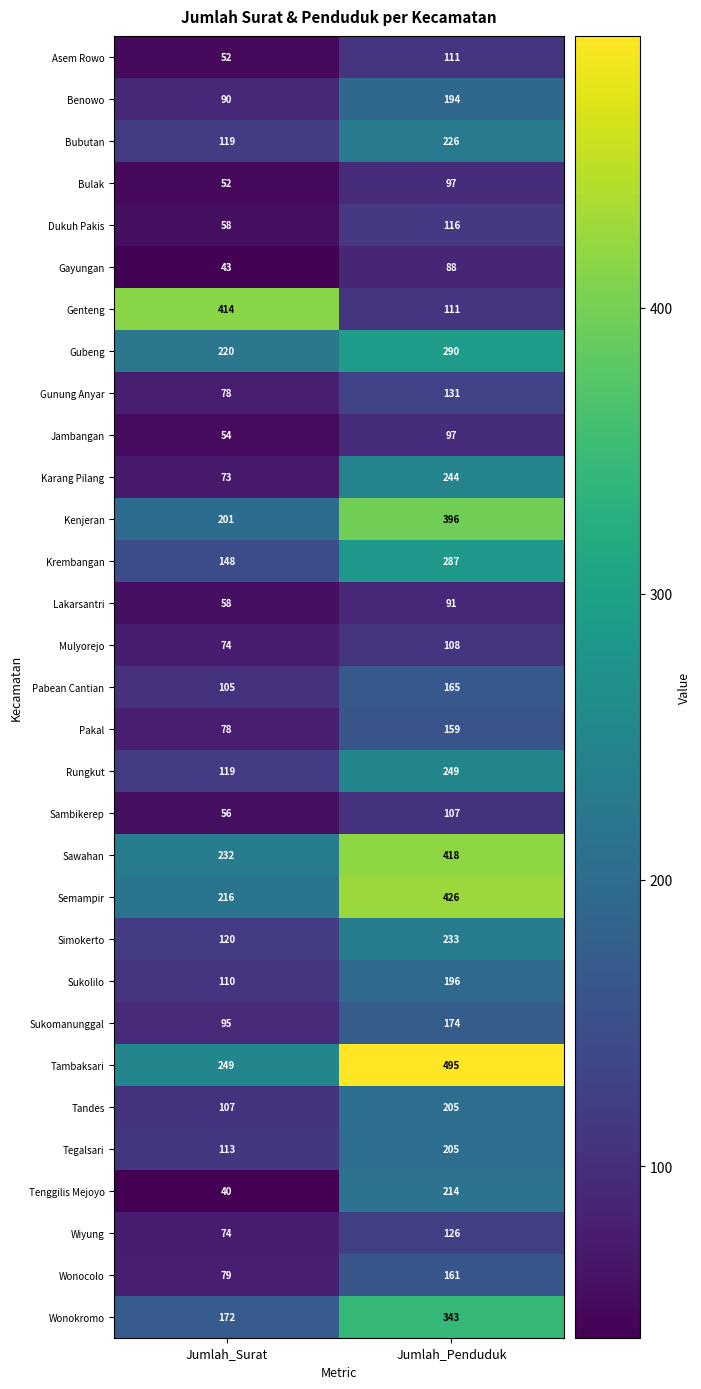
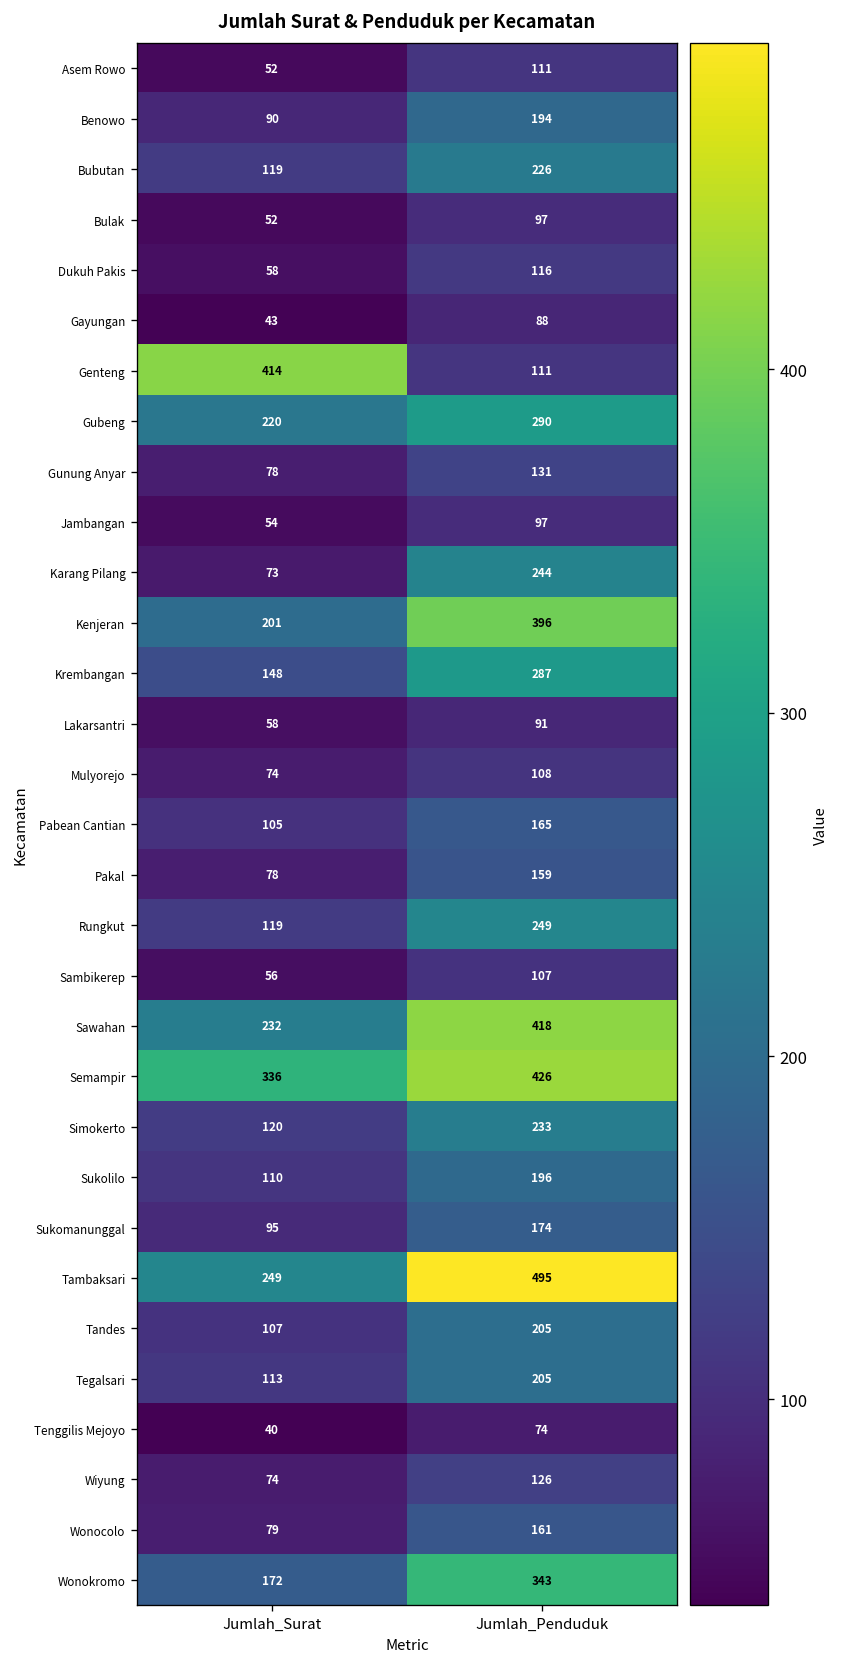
Semampir, Jumlah_Surat: 216 -> 336
Tenggilis Mejoyo, Jumlah_Penduduk: 214 -> 74
